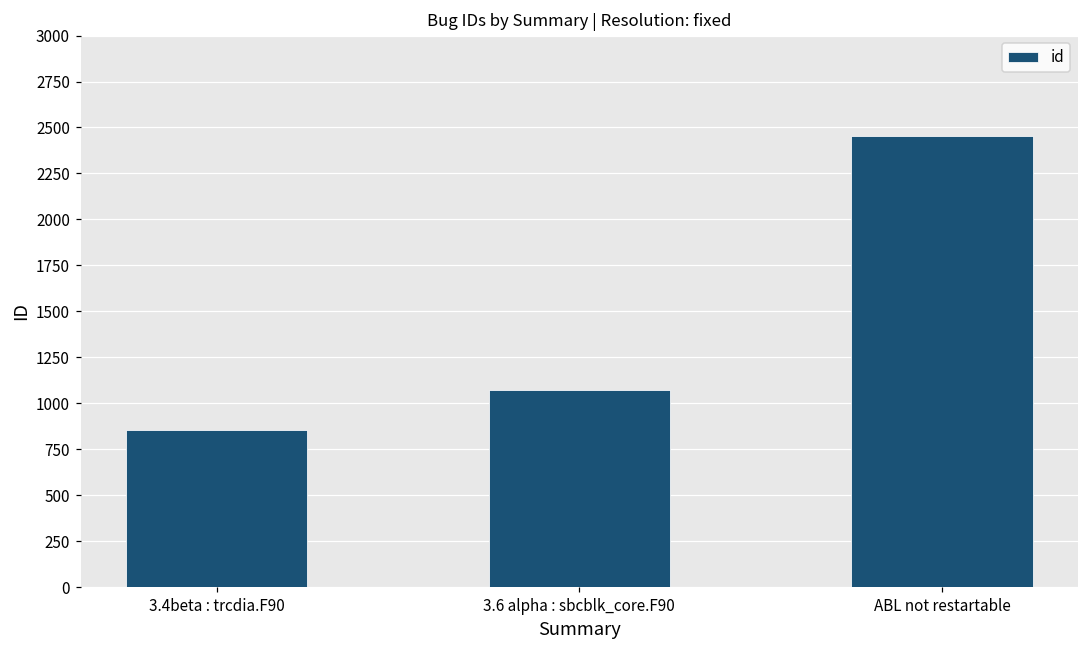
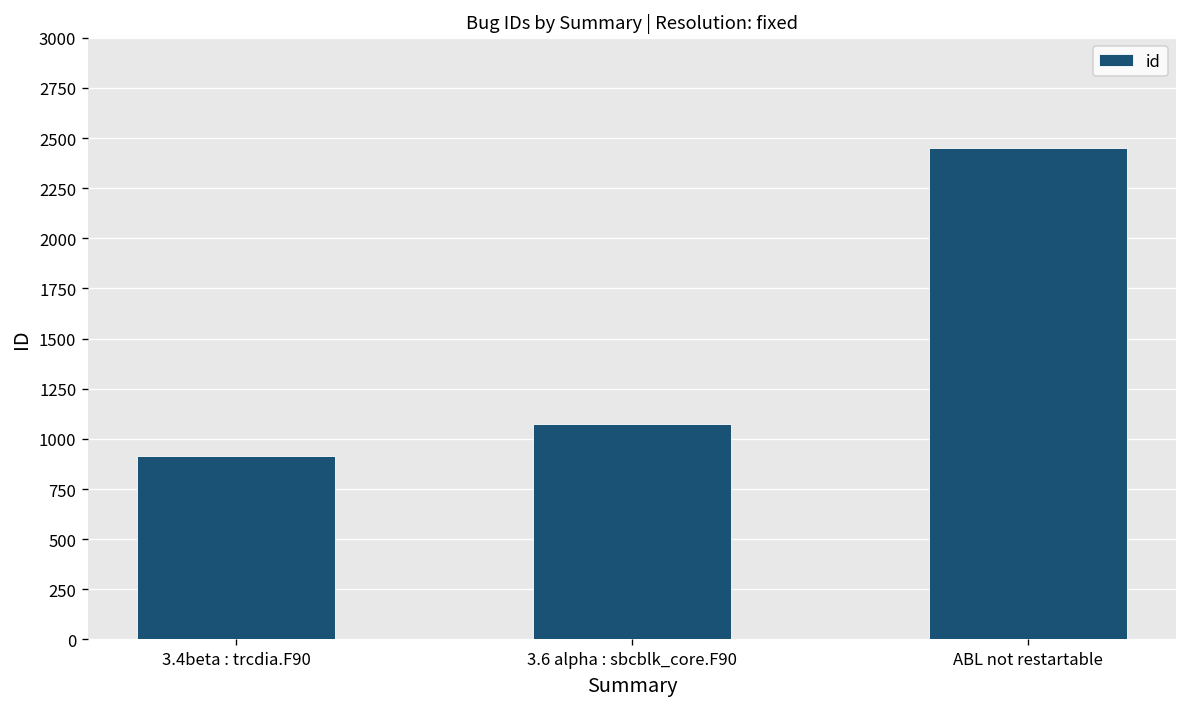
3.4beta : trcdia.F90: 860 -> 920
